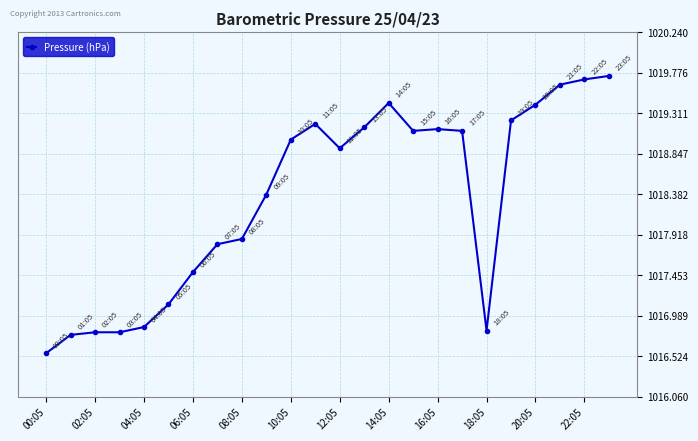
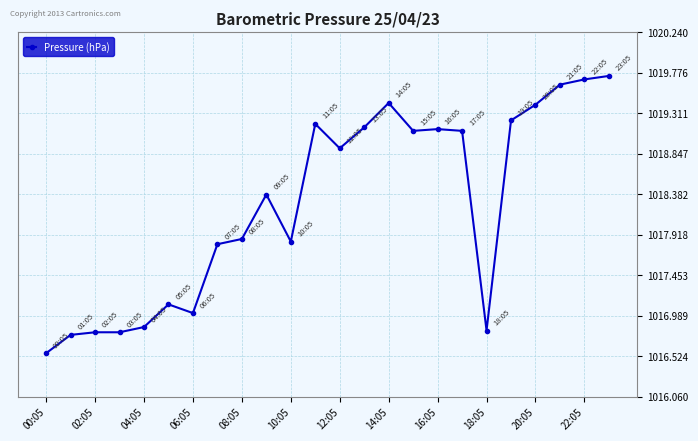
06:05: 1017.5 -> 1017.0
10:05: 1019.0 -> 1017.8
